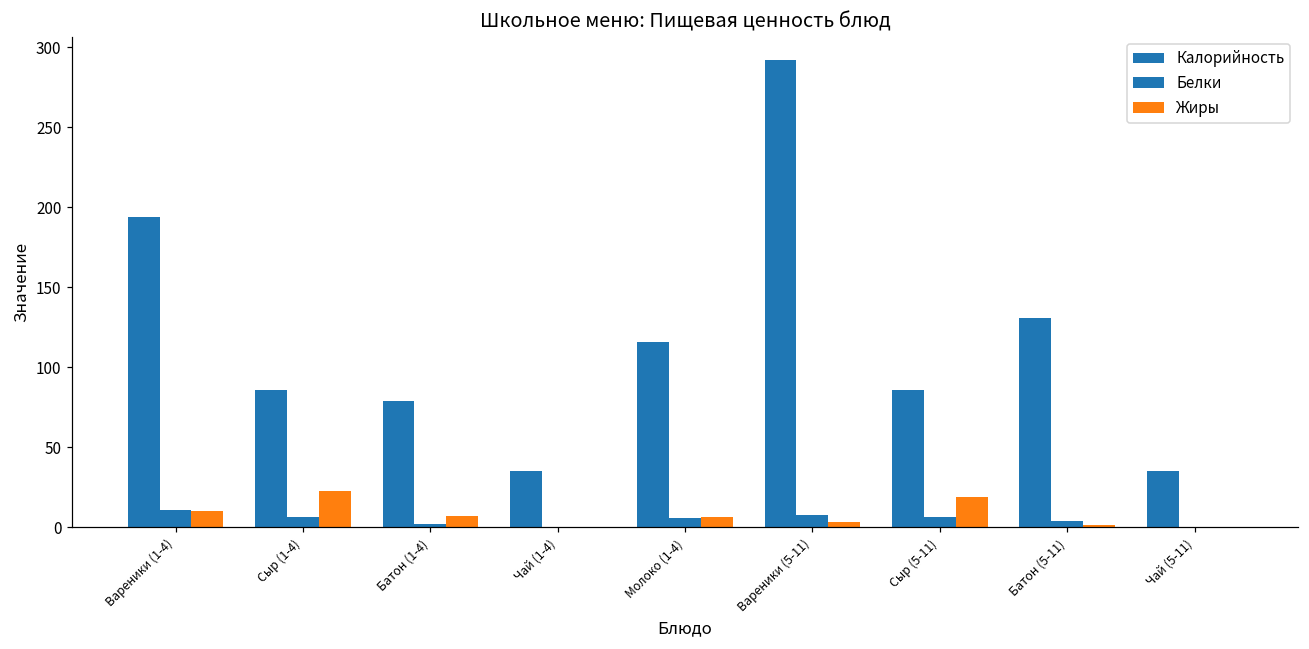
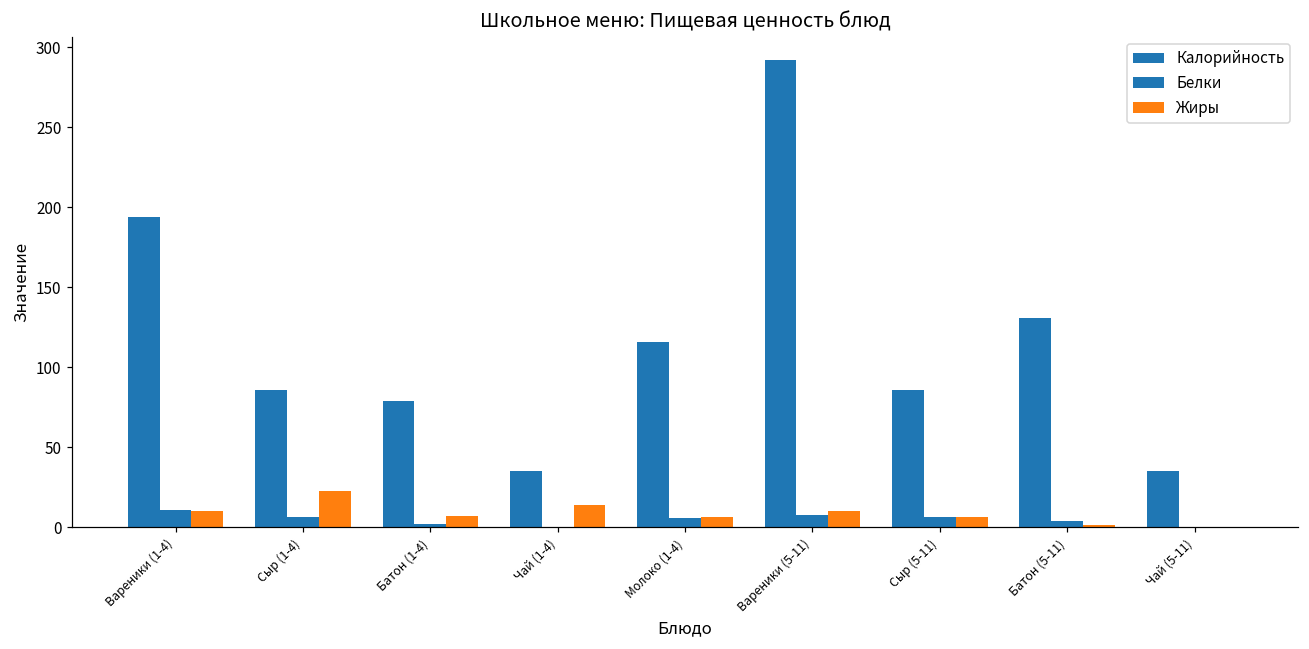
Жиры, Чай (1-4): 0 -> 14
Жиры, Вареники (5-11): 3 -> 10
Жиры, Сыр (5-11): 19 -> 7
